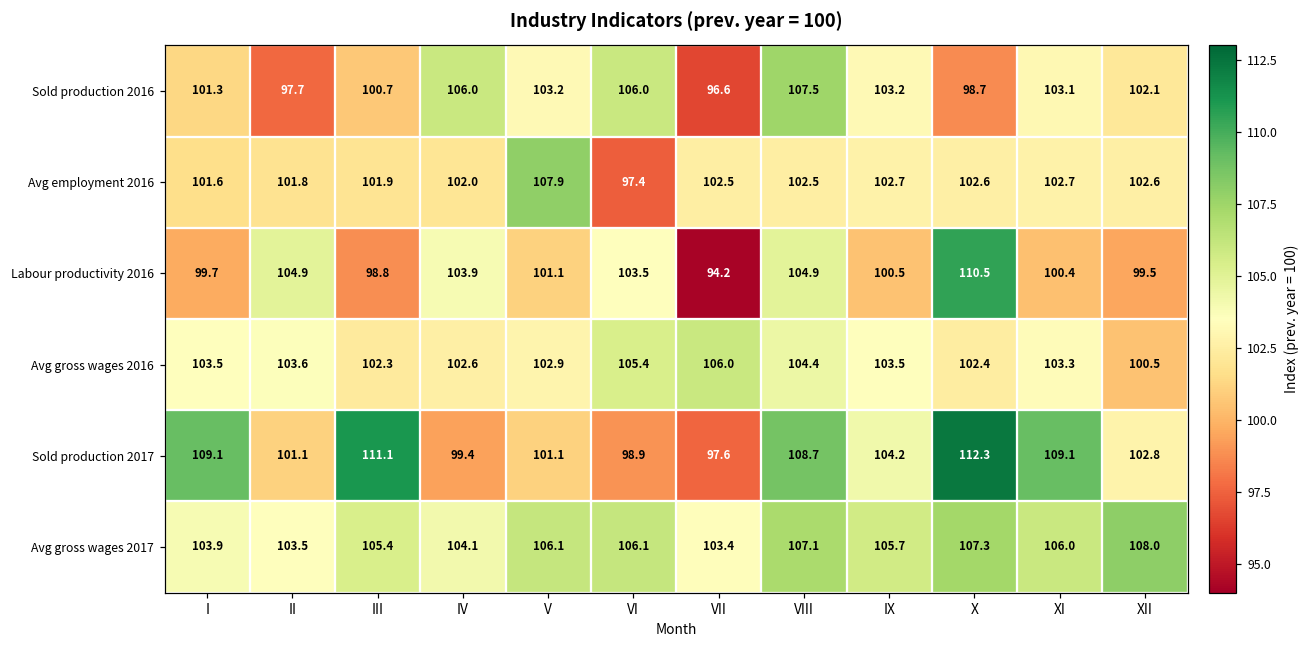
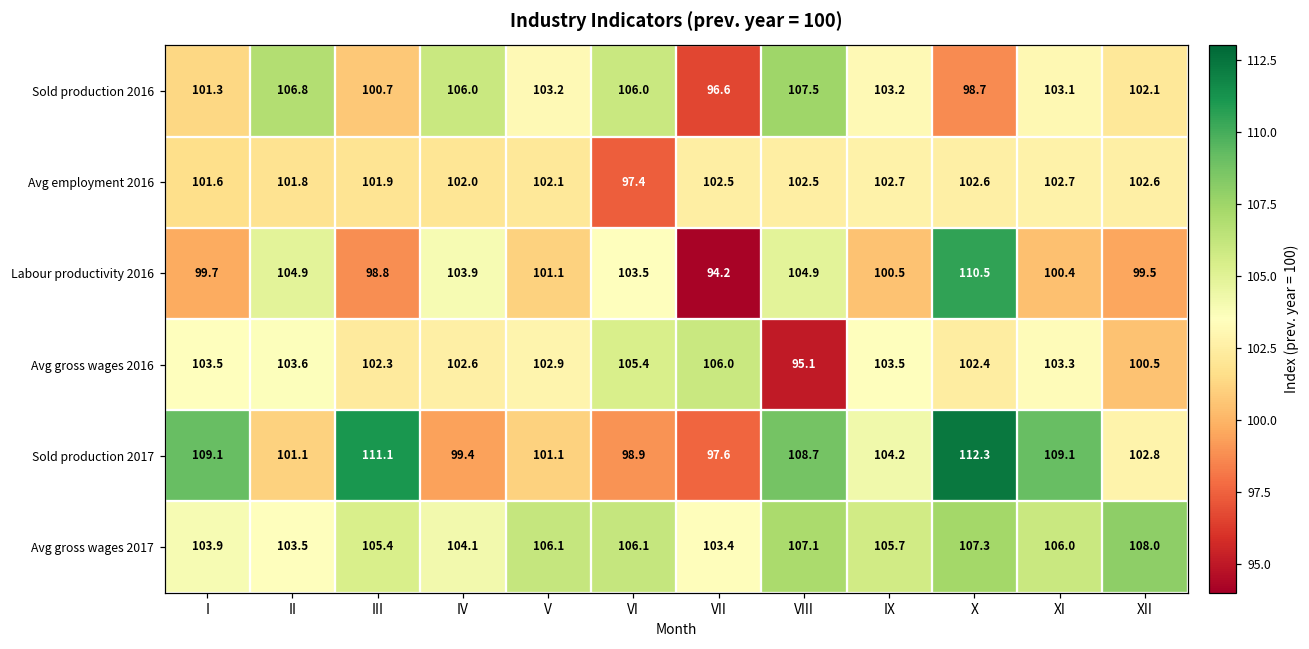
Sold production 2016, II: 97.7 -> 106.8
Avg employment 2016, V: 107.9 -> 102.1
Avg gross wages 2016, VIII: 104.4 -> 95.1
